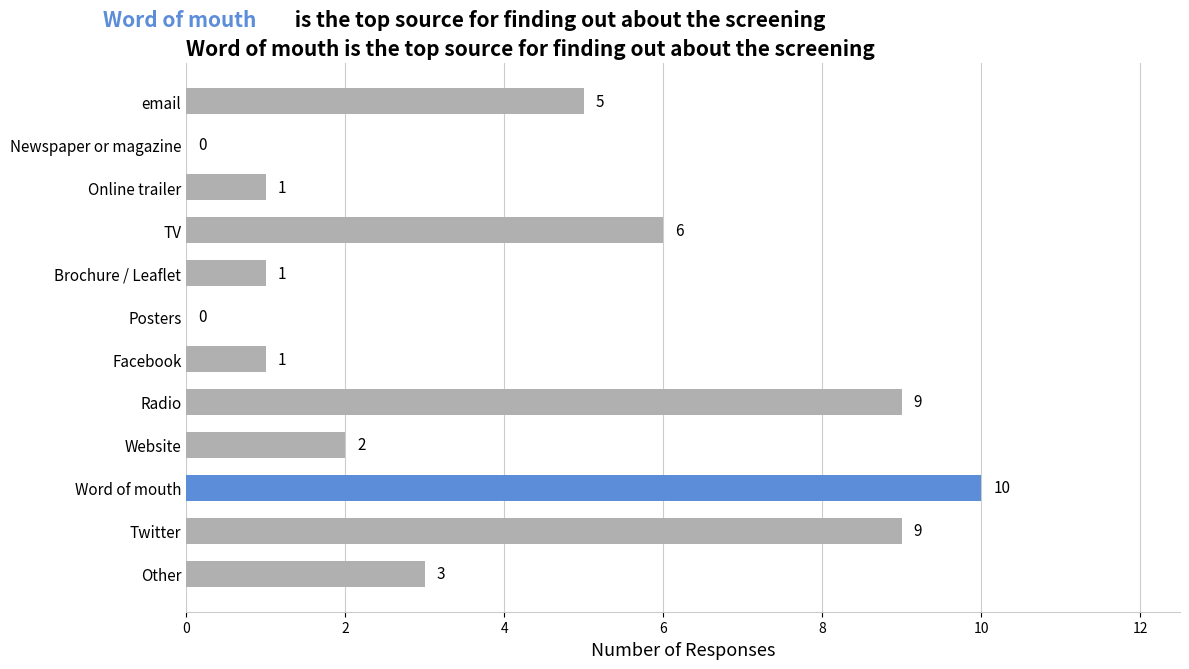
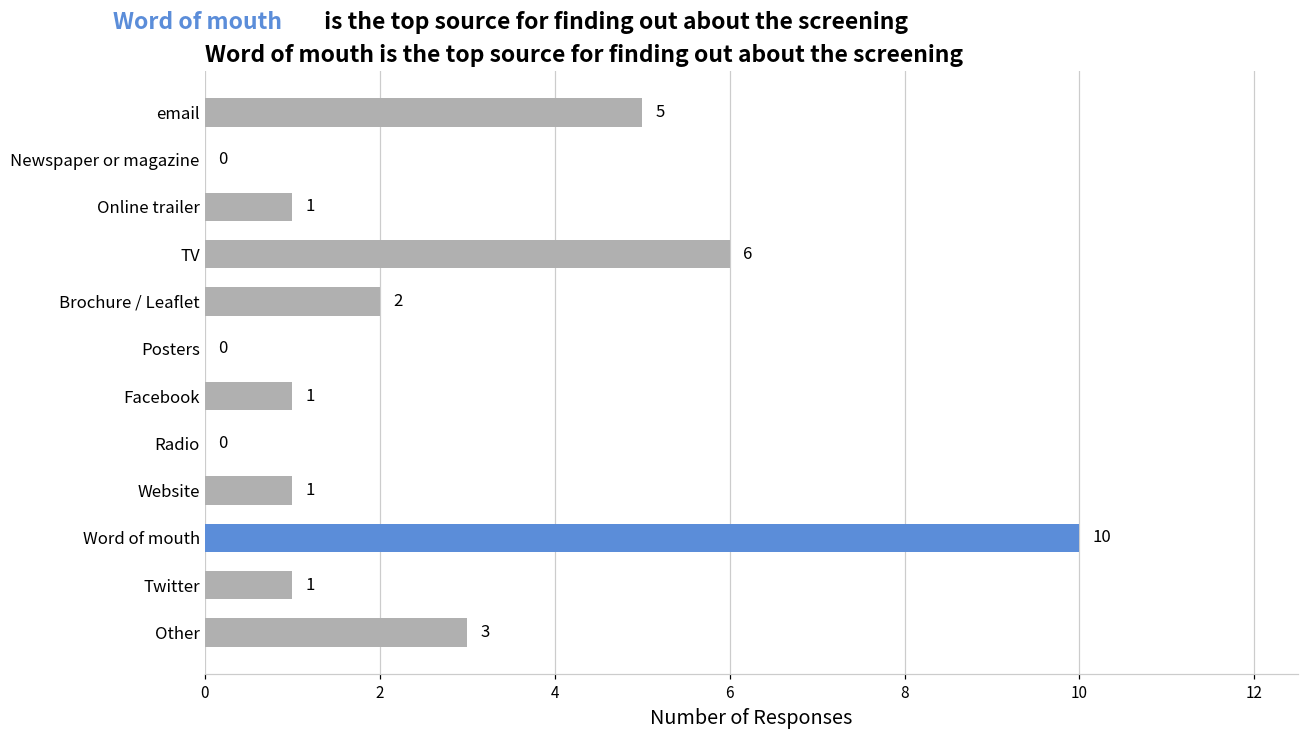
Brochure / Leaflet: 1 -> 2
Radio: 9 -> 0
Website: 2 -> 1
Twitter: 9 -> 1
